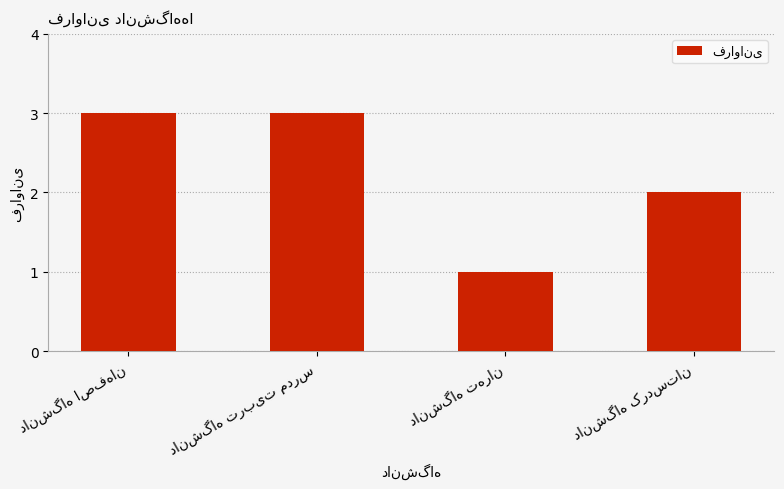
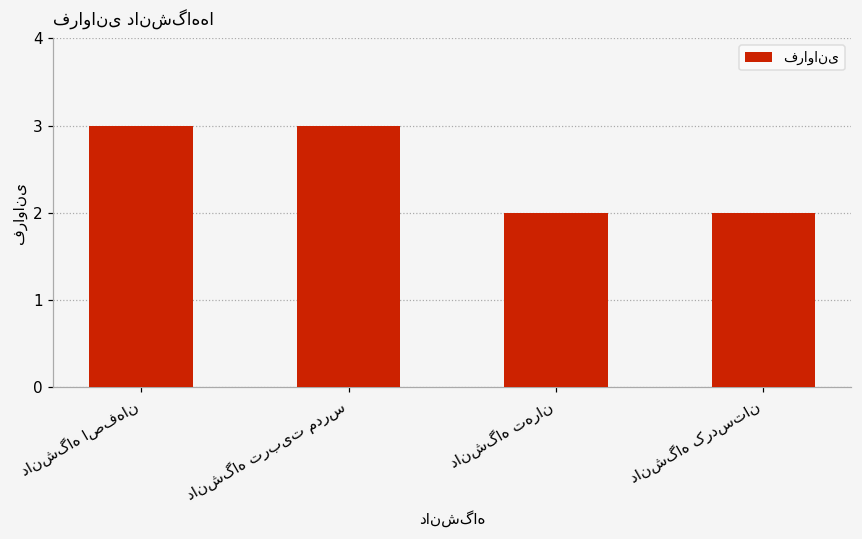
دانشگاه تهران: 1 -> 2
